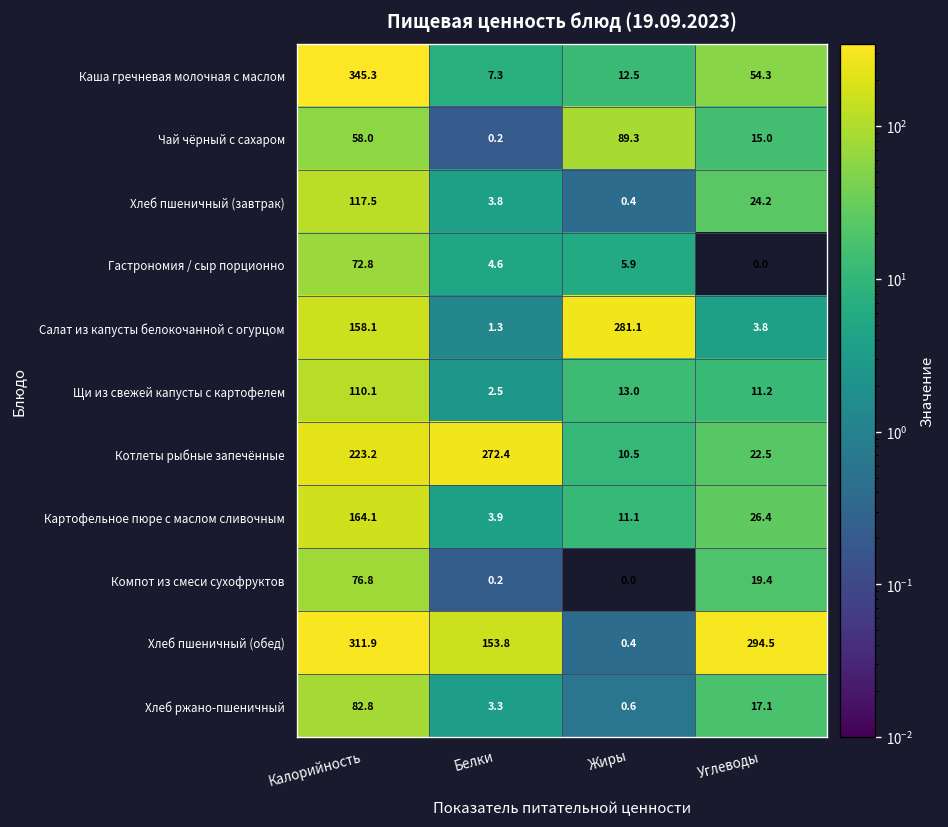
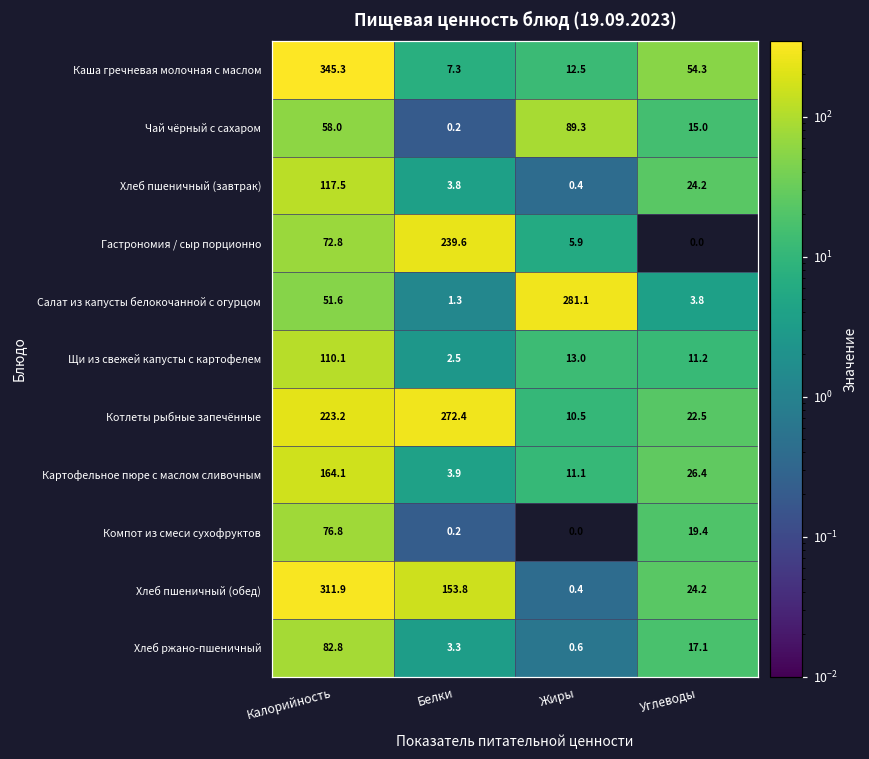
Гастрономия / сыр порционно, Белки: 4.6 -> 239.6
Салат из капусты белокочанной с огурцом, Калорийность: 158.1 -> 51.6
Хлеб пшеничный (обед), Углеводы: 294.5 -> 24.2
